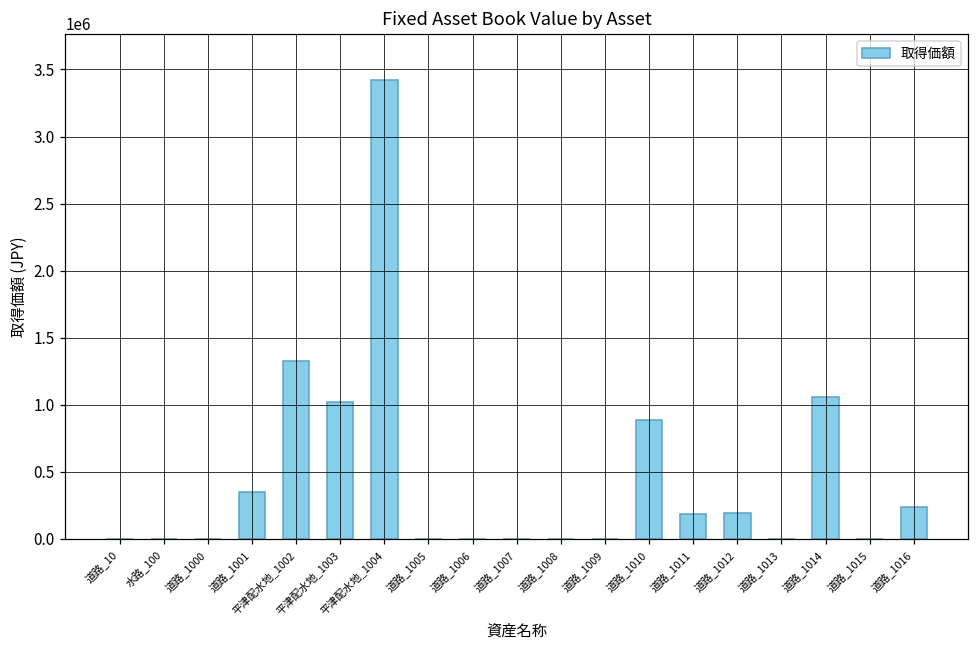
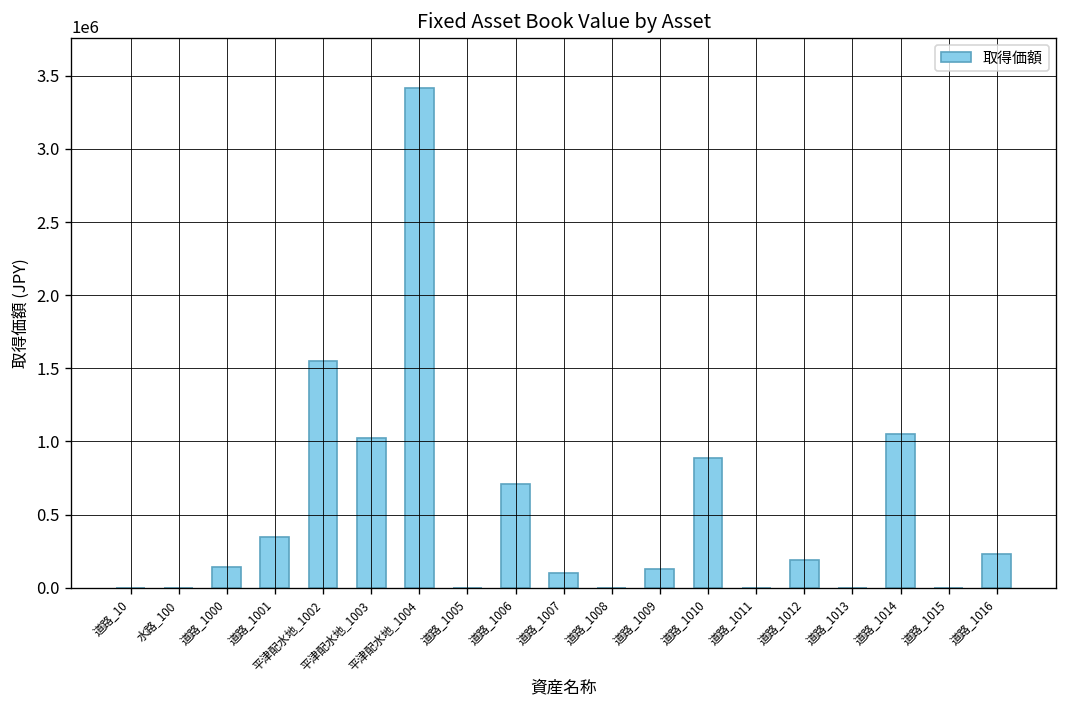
道路_1000: 0 -> 140000
平津配水地_1002: 1330000 -> 1550000
道路_1006: 0 -> 710000
道路_1007: 0 -> 100000
道路_1009: 0 -> 130000
道路_1011: 180000 -> 0
